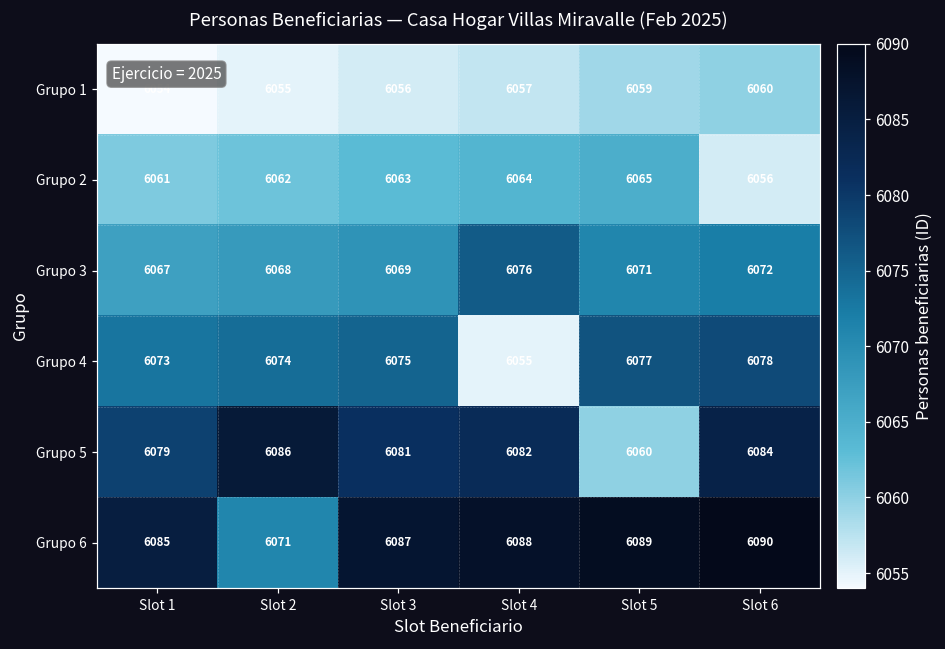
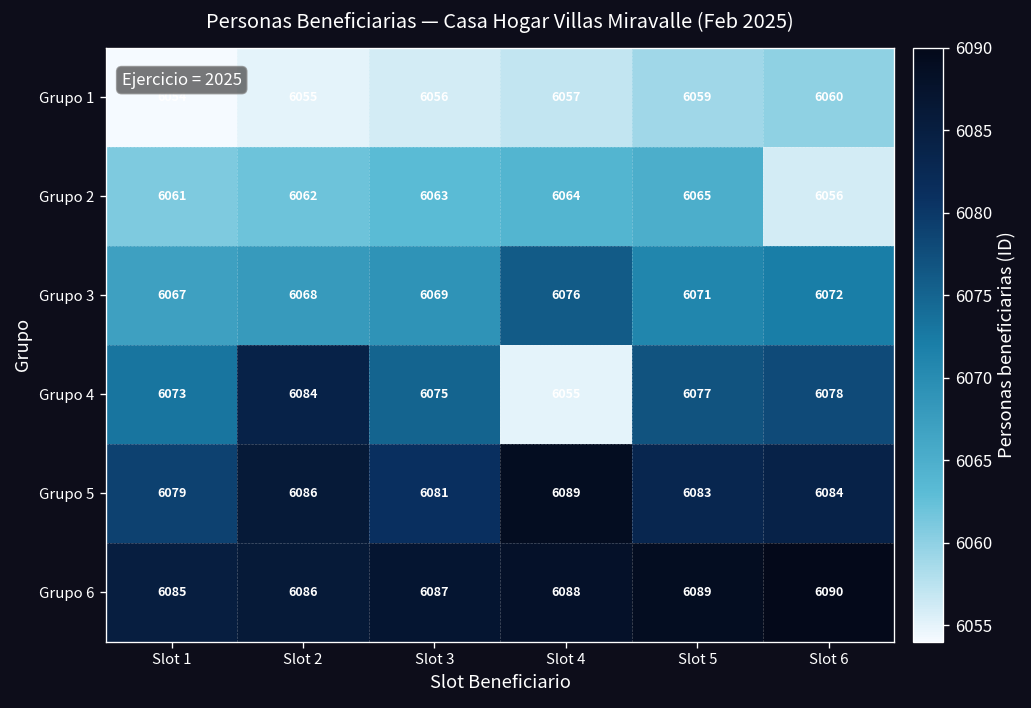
Grupo 4, Slot 2: 6074 -> 6084
Grupo 5, Slot 4: 6082 -> 6089
Grupo 5, Slot 5: 6060 -> 6083
Grupo 6, Slot 2: 6071 -> 6086
